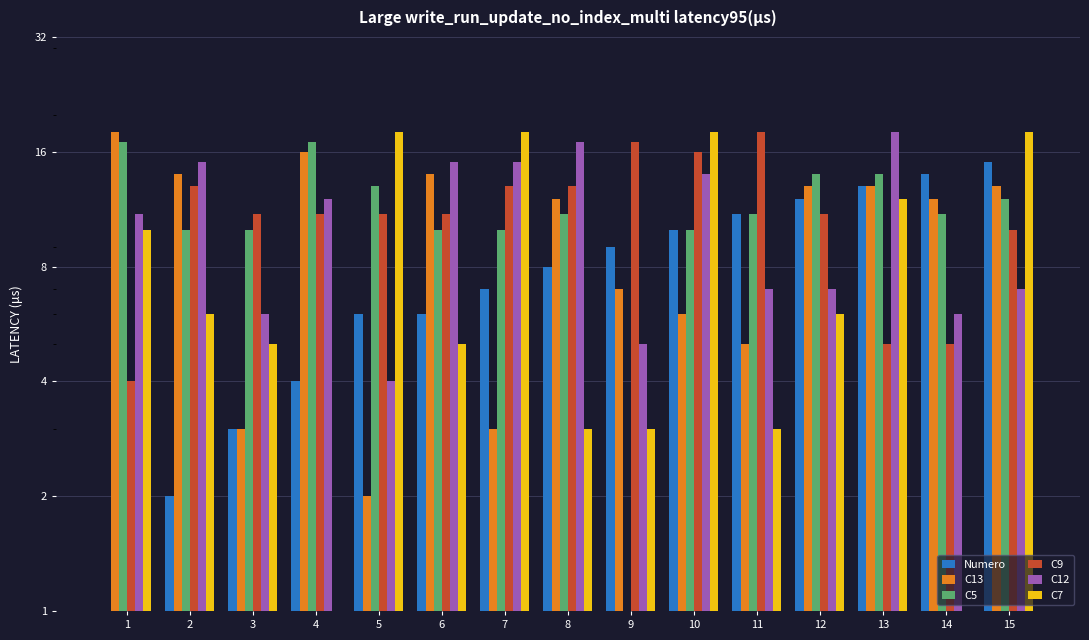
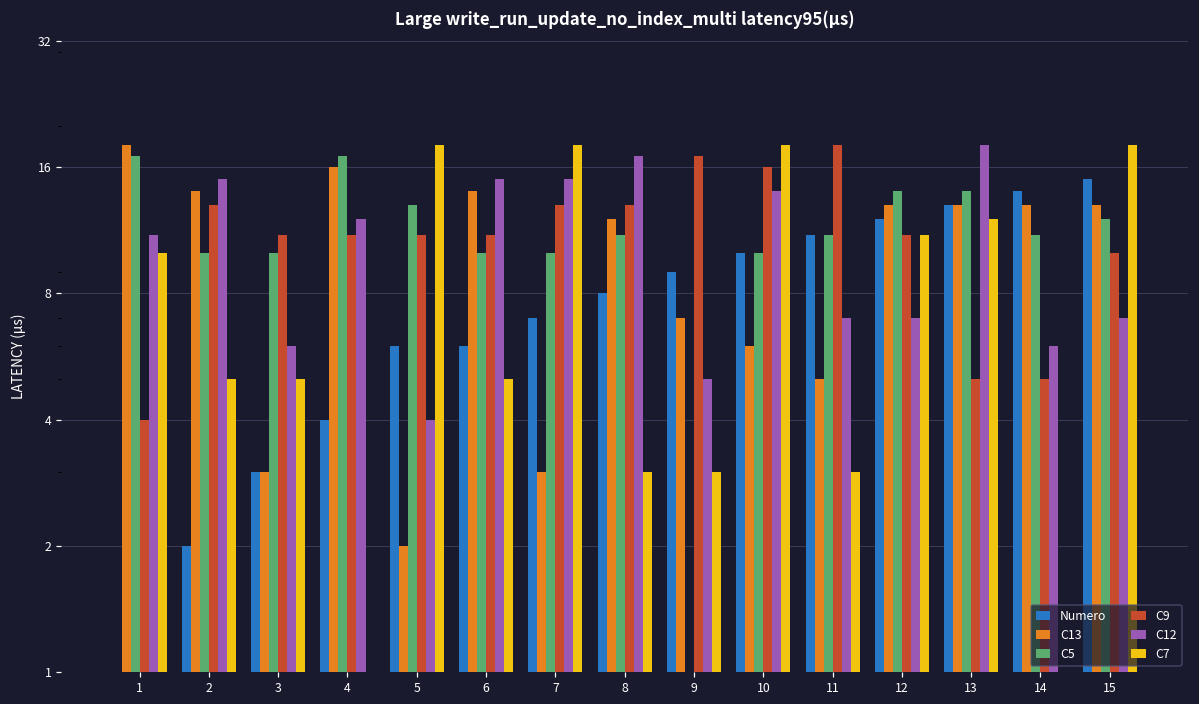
C7, 2: 6 -> 5
C7, 12: 6 -> 11
C13, 14: 12 -> 13
